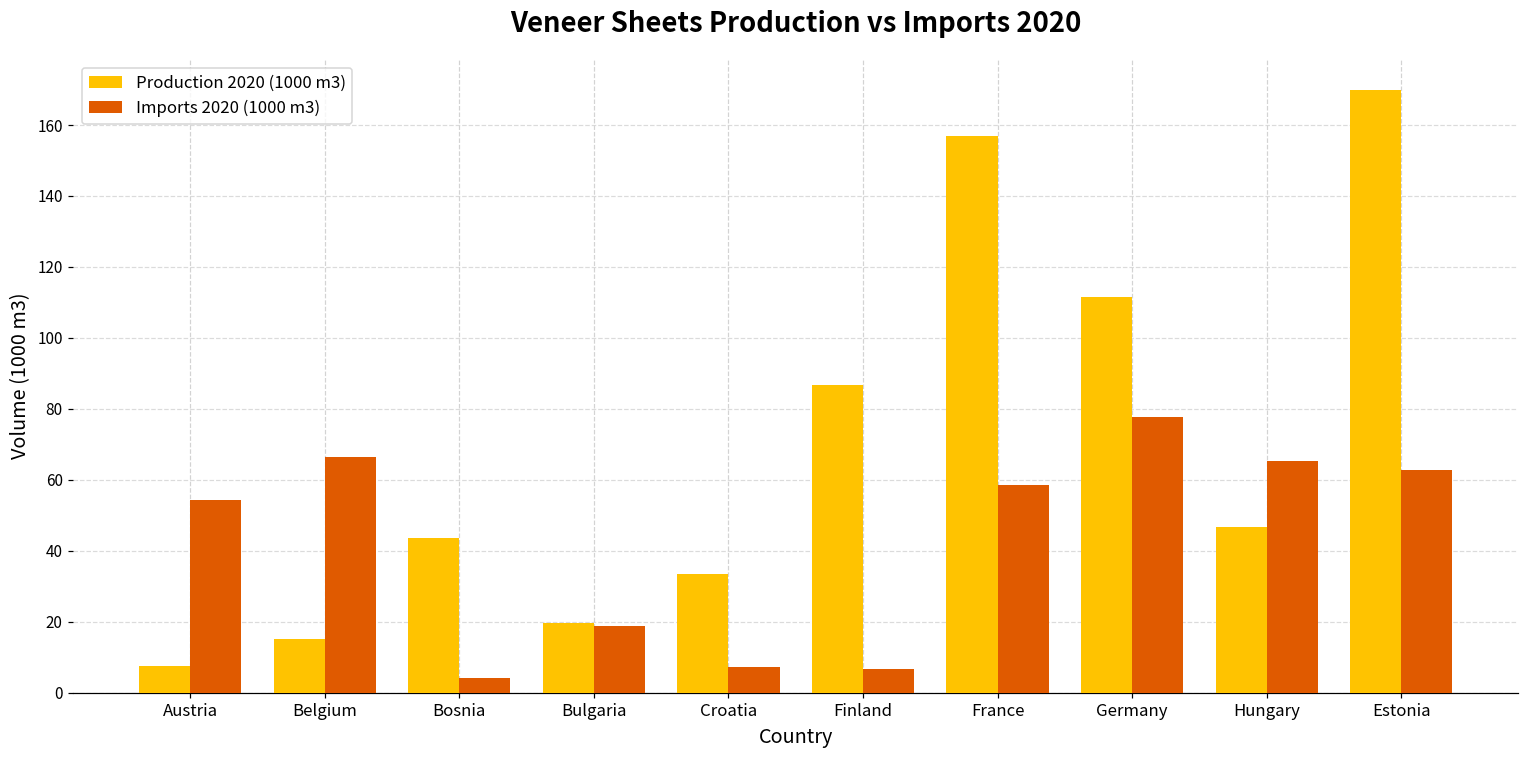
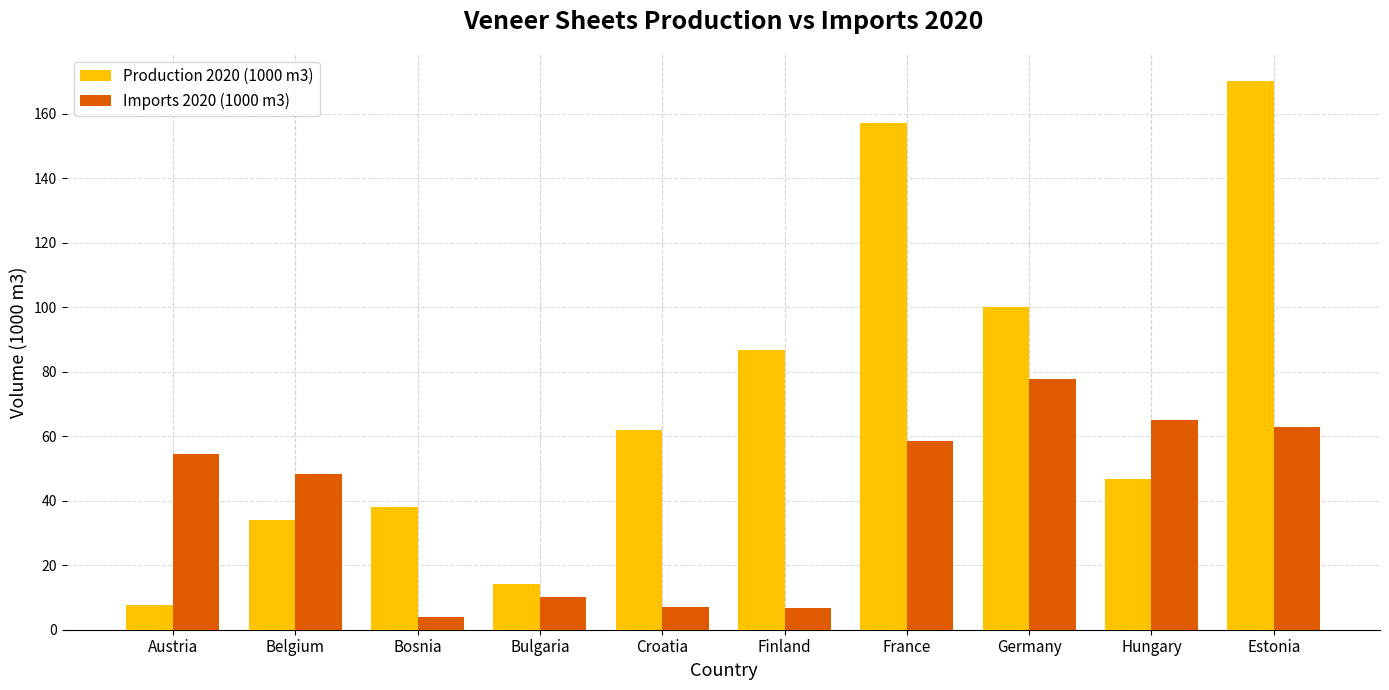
Production 2020 (1000 m3), Belgium: 15 -> 34
Imports 2020 (1000 m3), Belgium: 66 -> 48
Production 2020 (1000 m3), Bosnia: 44 -> 38
Production 2020 (1000 m3), Bulgaria: 20 -> 14
Imports 2020 (1000 m3), Bulgaria: 19 -> 10
Production 2020 (1000 m3), Croatia: 33 -> 62
Production 2020 (1000 m3), Germany: 111 -> 100
